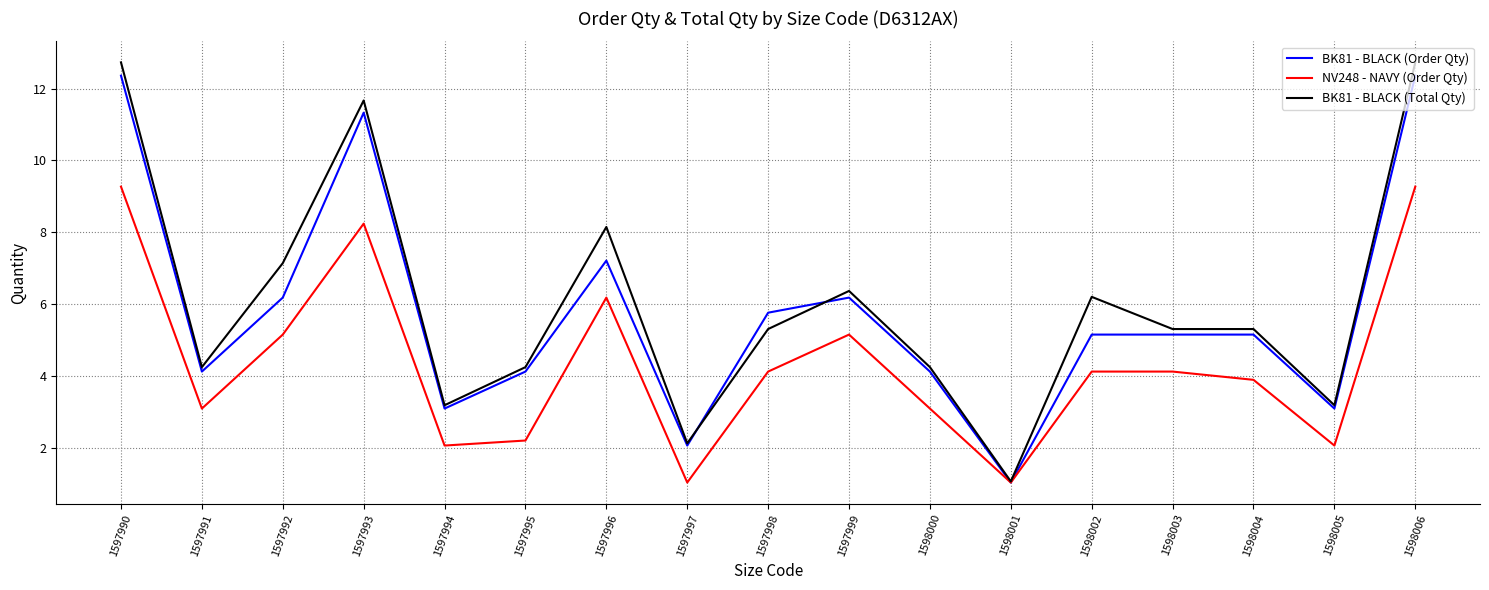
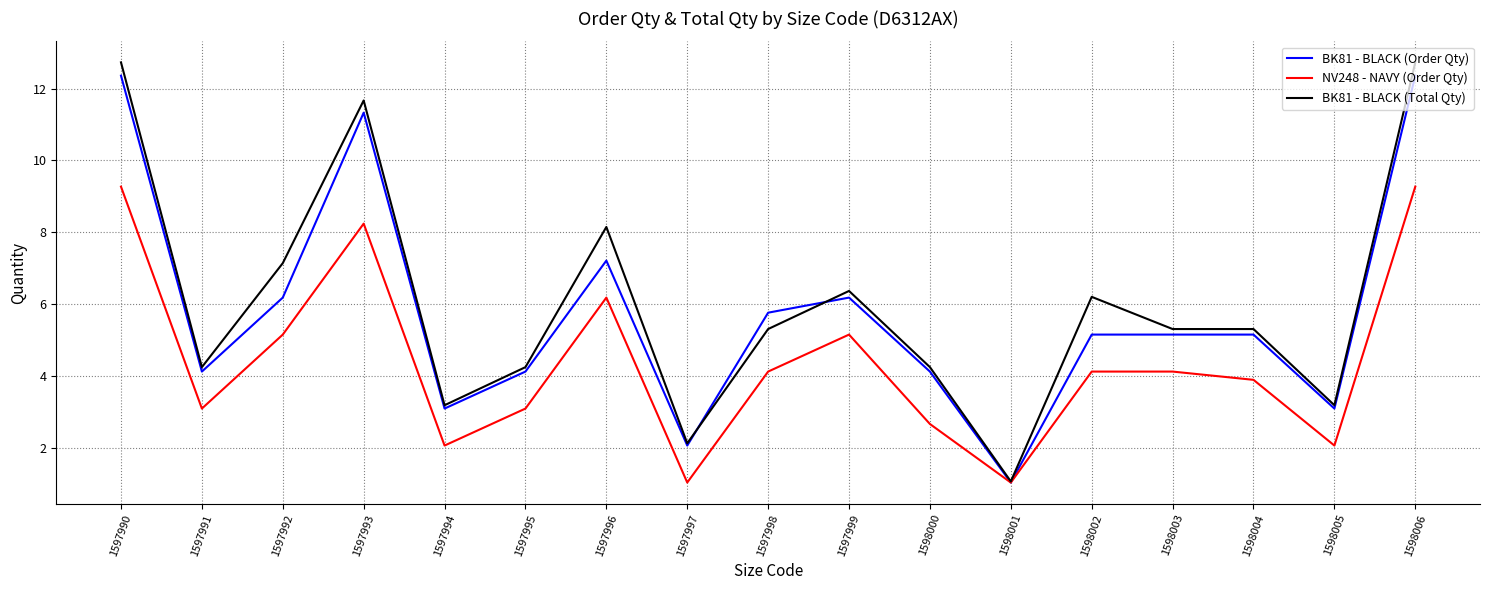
NV248 - NAVY (Order Qty), 1597995: 2.2 -> 3.1
NV248 - NAVY (Order Qty), 1598000: 3.1 -> 2.7
